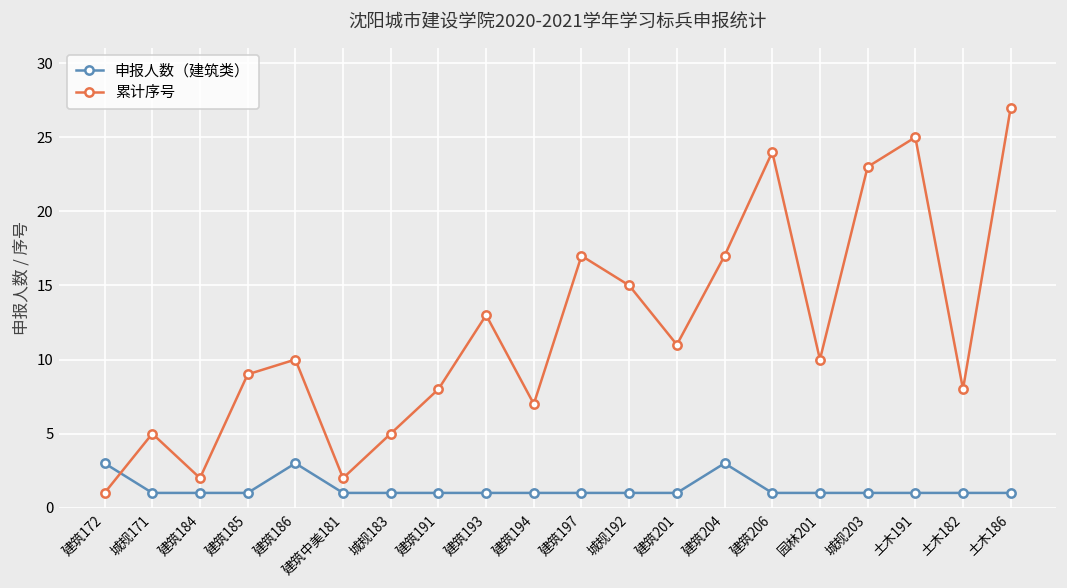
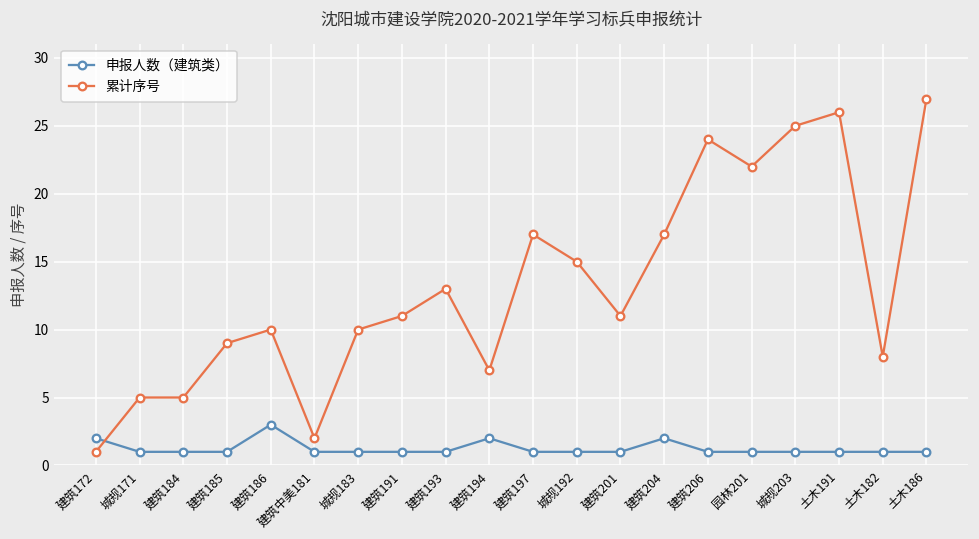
申报人数（建筑类）, 建筑172: 3 -> 2
累计序号, 建筑184: 2 -> 5
累计序号, 城规183: 5 -> 10
累计序号, 建筑191: 8 -> 11
申报人数（建筑类）, 建筑194: 1 -> 2
申报人数（建筑类）, 建筑204: 3 -> 2
累计序号, 园林201: 10 -> 22
累计序号, 城规203: 23 -> 25
累计序号, 土木191: 25 -> 26
